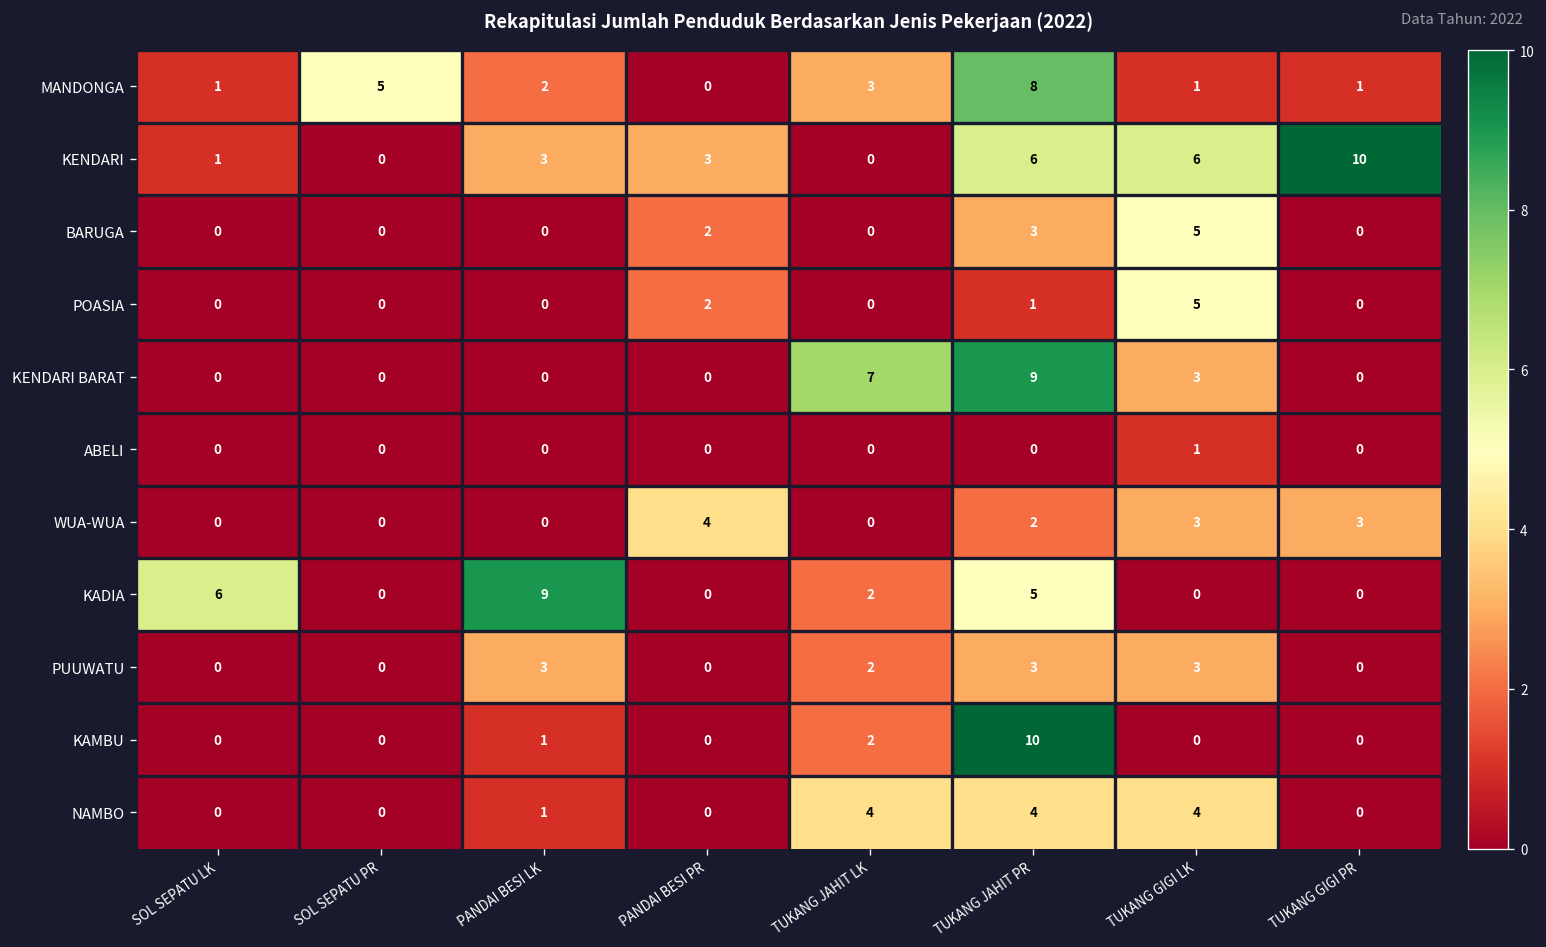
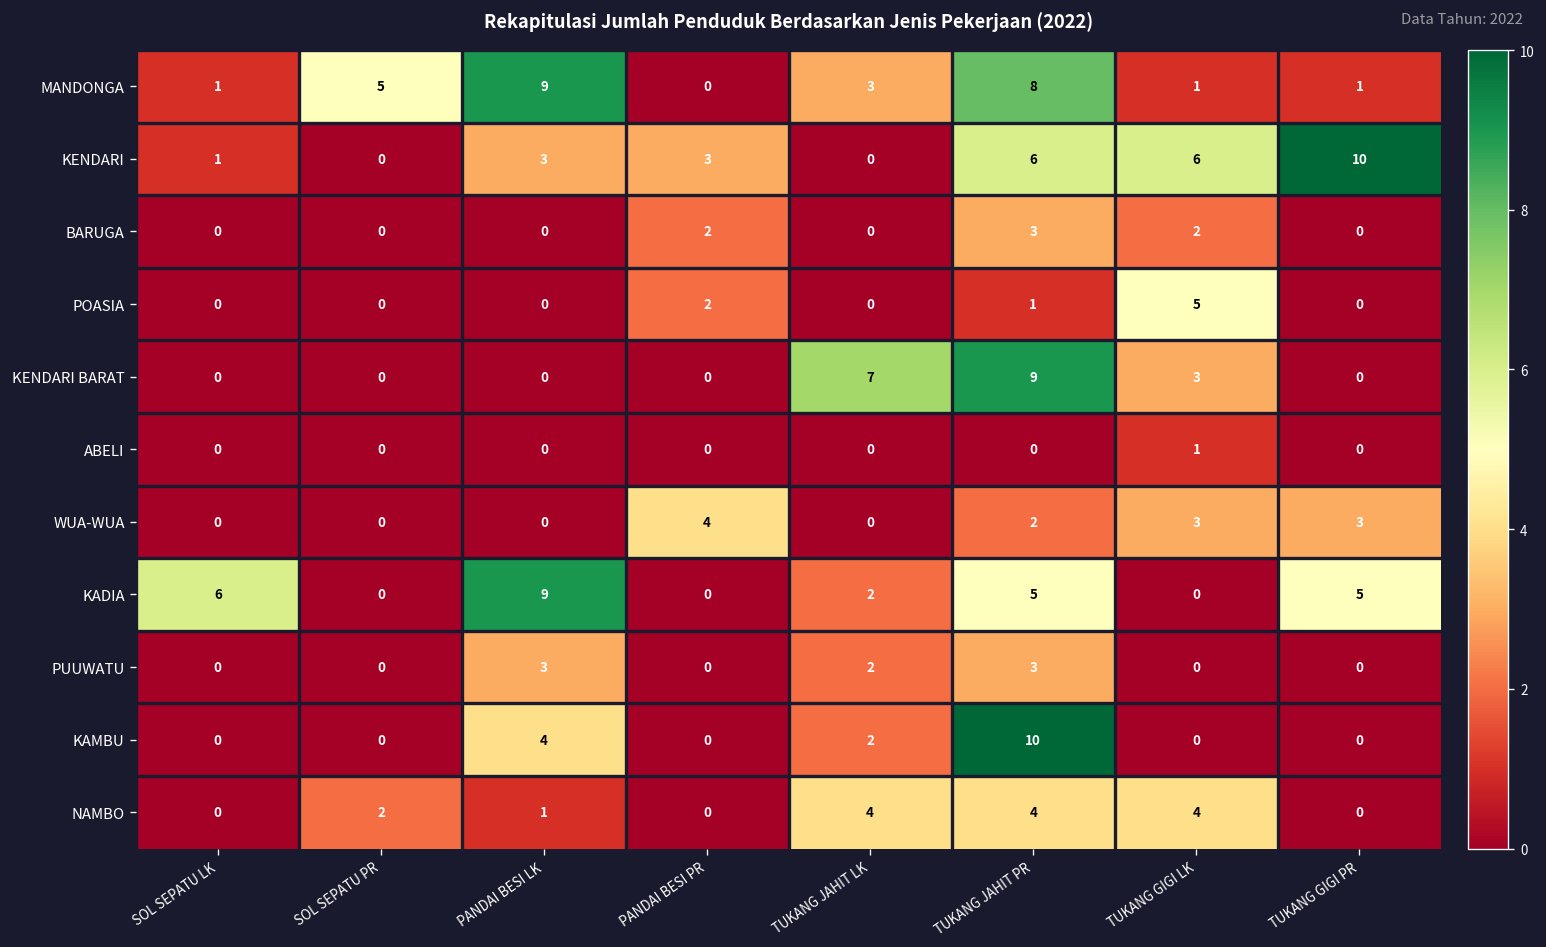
MANDONGA, PANDAI BESI LK: 2 -> 9
BARUGA, TUKANG GIGI LK: 5 -> 2
KADIA, TUKANG GIGI PR: 0 -> 5
PUUWATU, TUKANG GIGI LK: 3 -> 0
KAMBU, PANDAI BESI LK: 1 -> 4
NAMBO, SOL SEPATU PR: 0 -> 2
